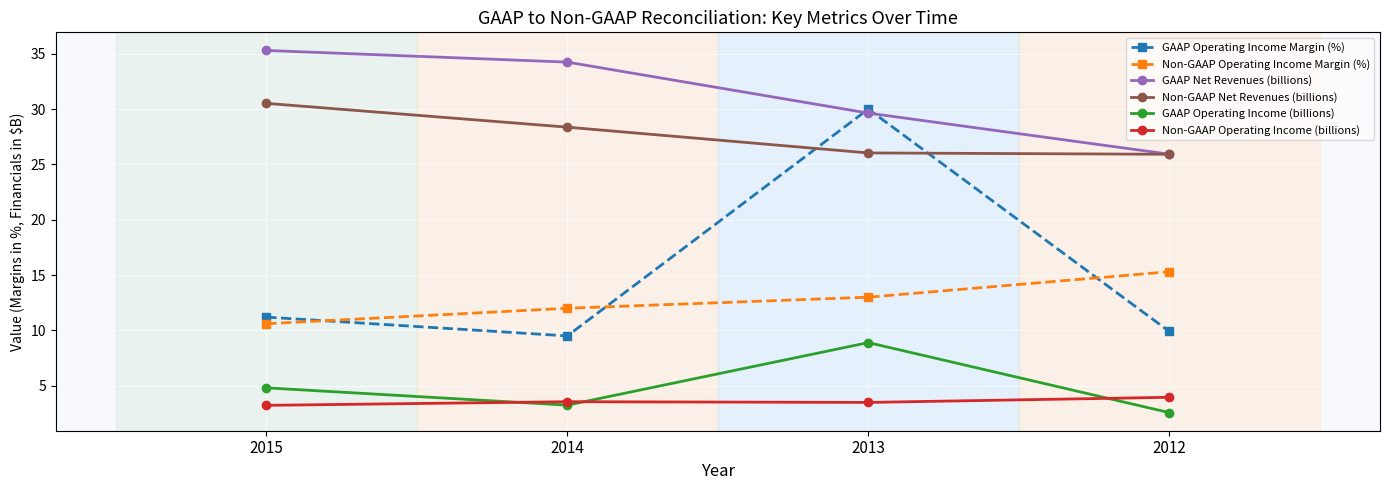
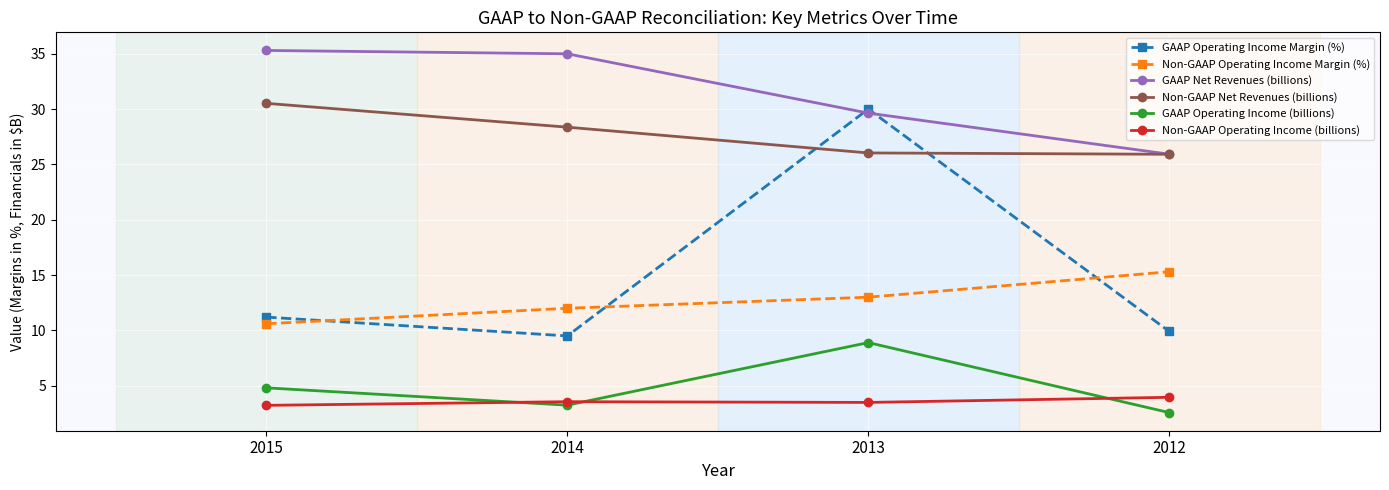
GAAP Net Revenues (billions), 2014: 34.2 -> 35.0
